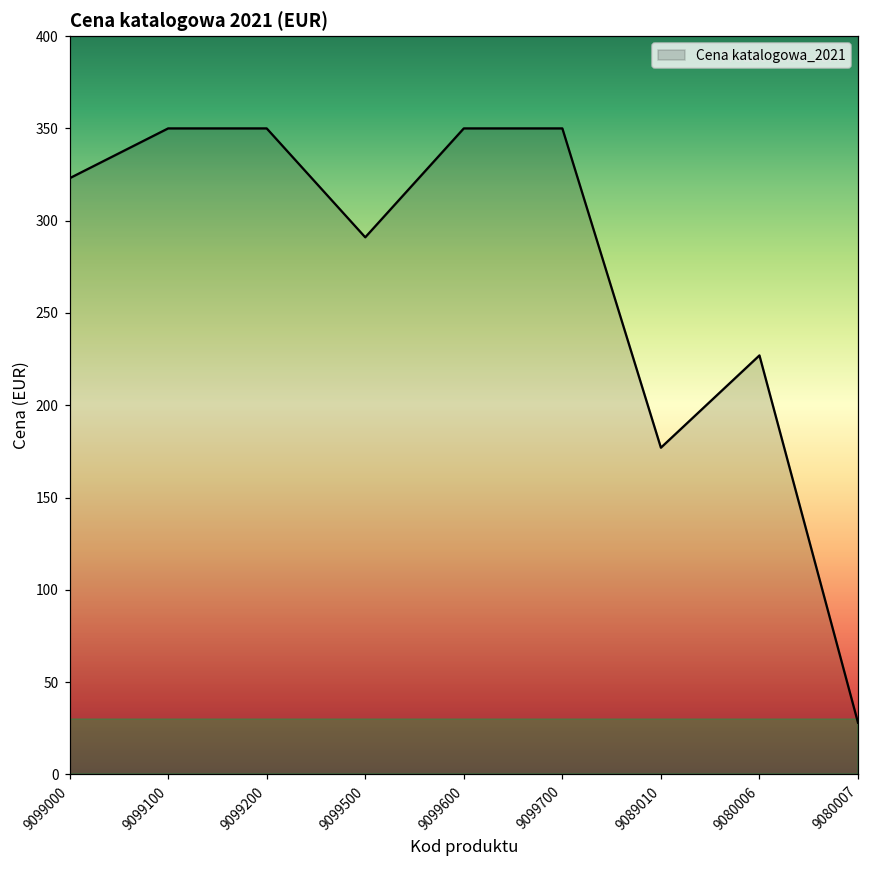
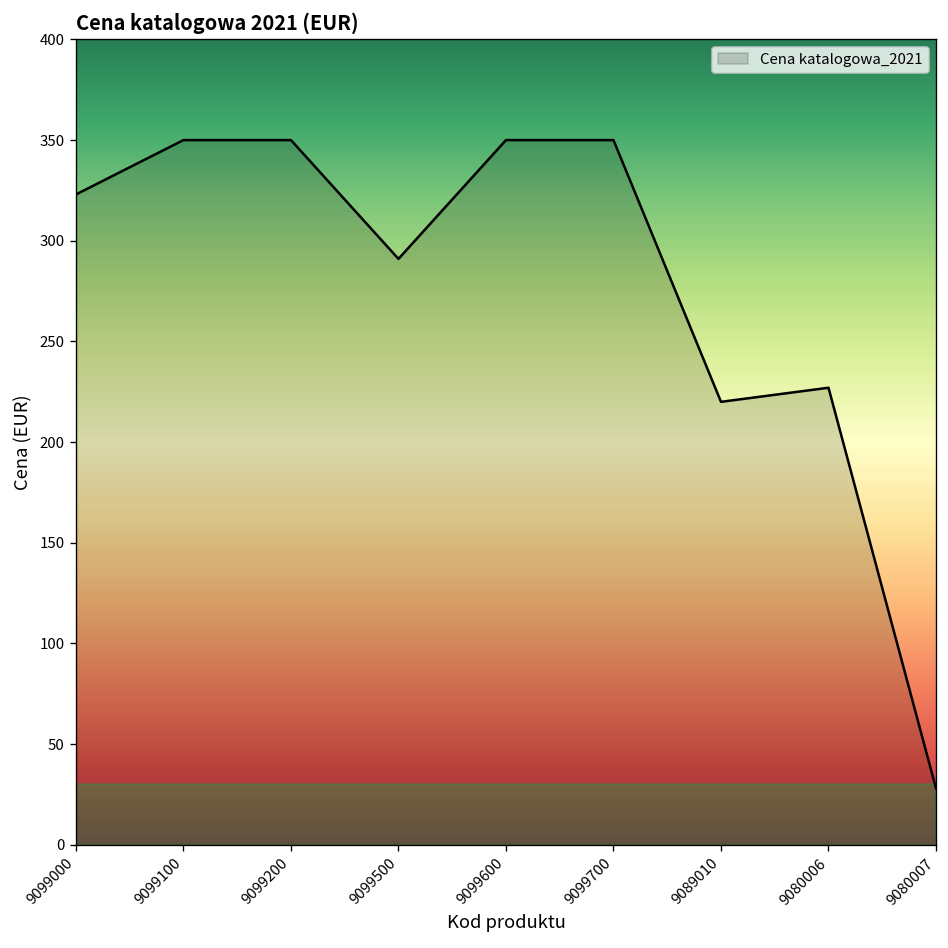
9089010: 177 -> 220
